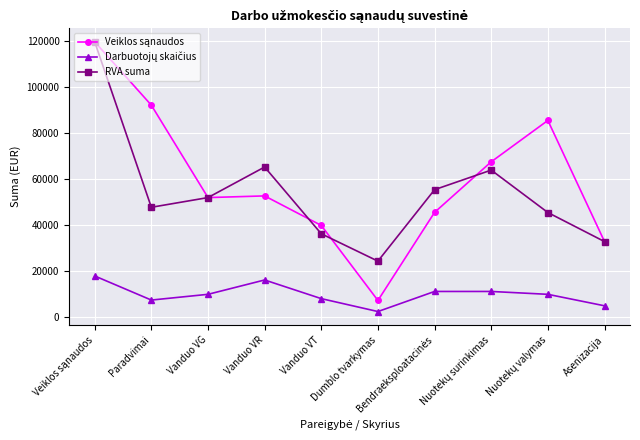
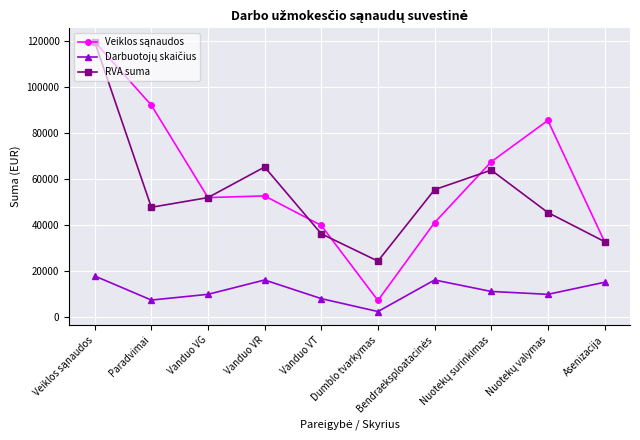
Veiklos sąnaudos, Bendraeksploatacinės: 46000 -> 41000
Darbuotojų skaičius, Bendraeksploatacinės: 11000 -> 16000
Darbuotojų skaičius, Asenizacija: 5000 -> 15000
